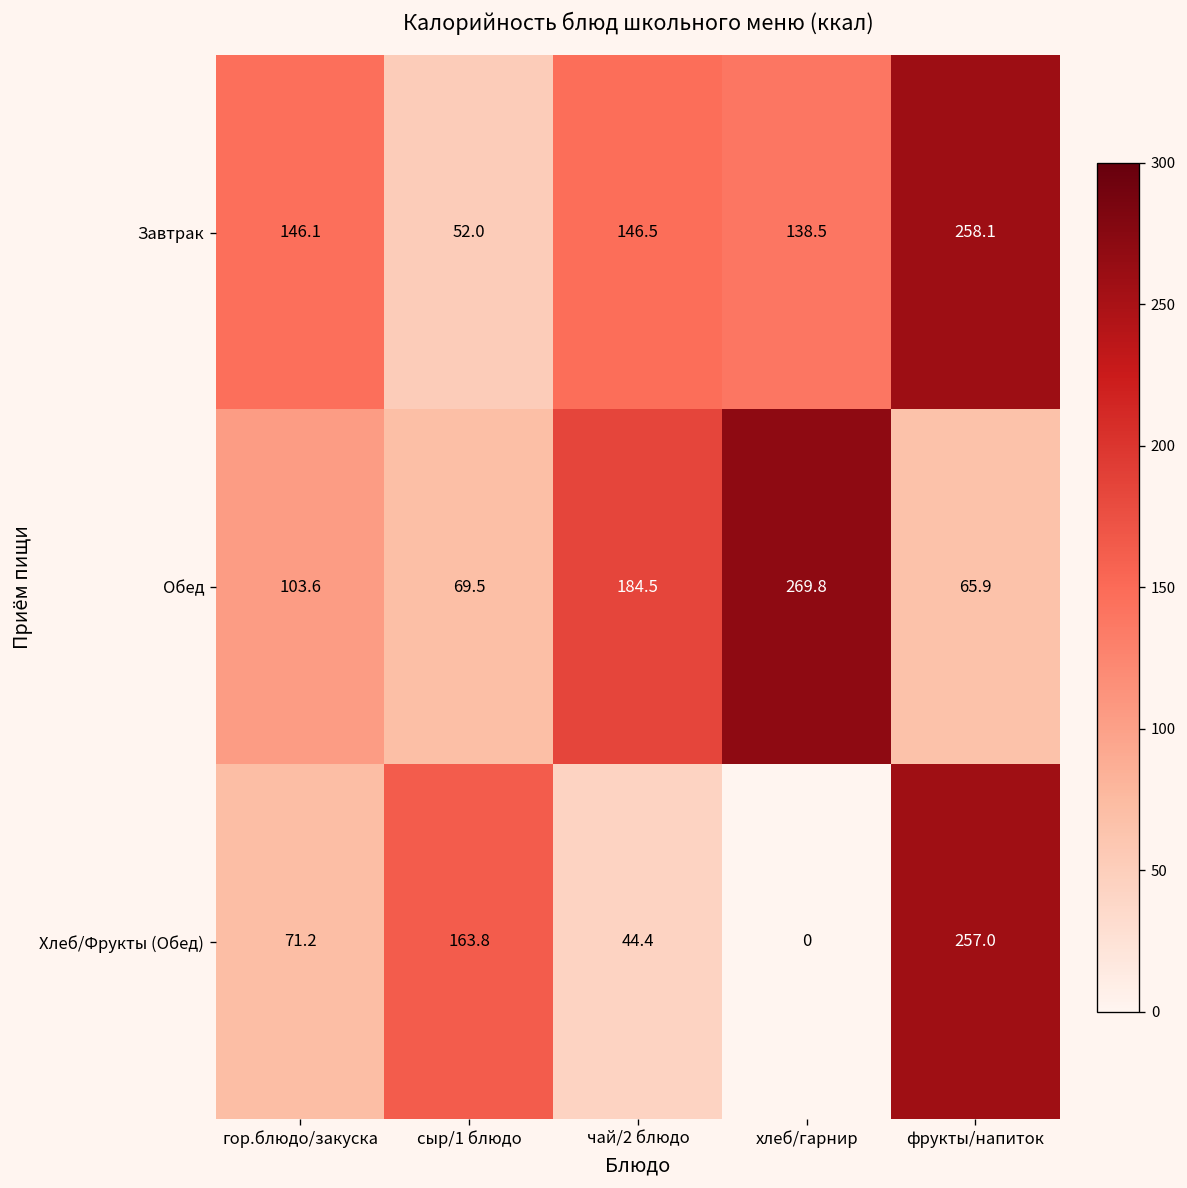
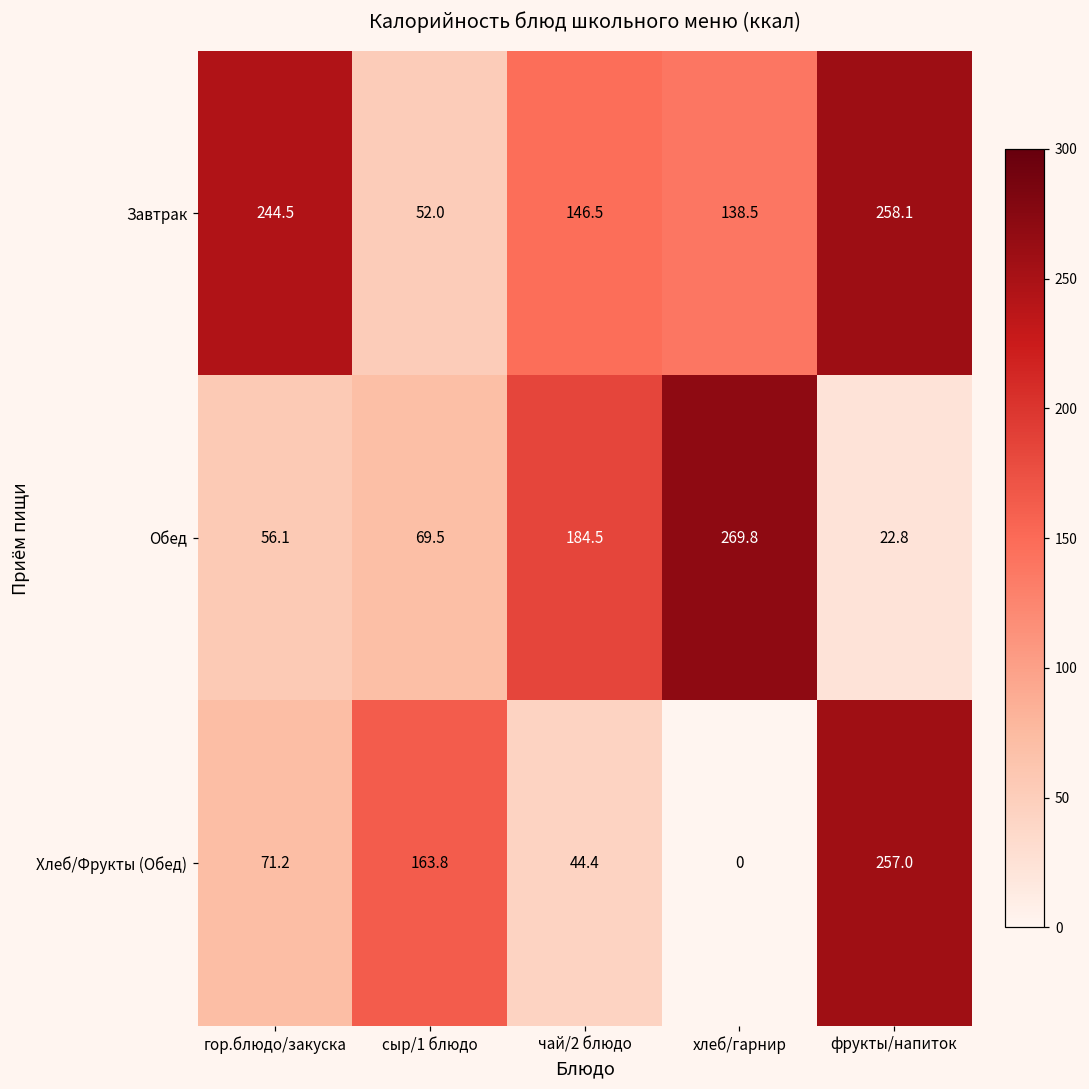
Завтрак, гор.блюдо/закуска: 146.1 -> 244.5
Обед, гор.блюдо/закуска: 103.6 -> 56.1
Обед, фрукты/напиток: 65.9 -> 22.8
